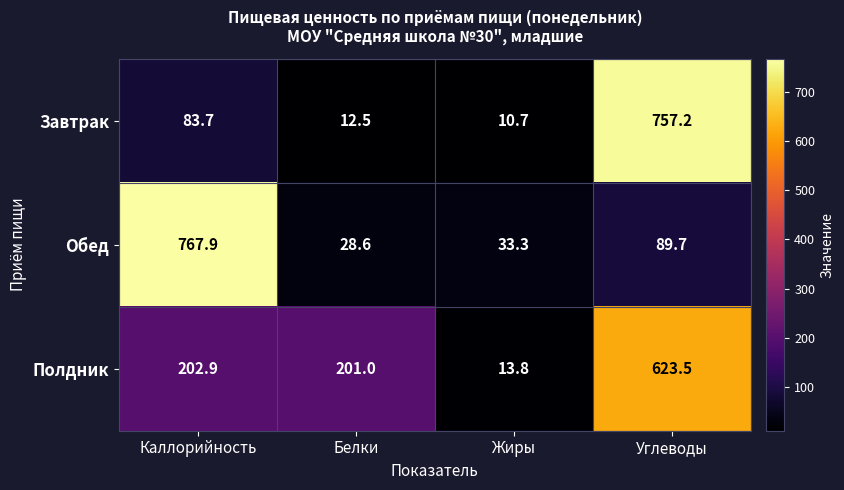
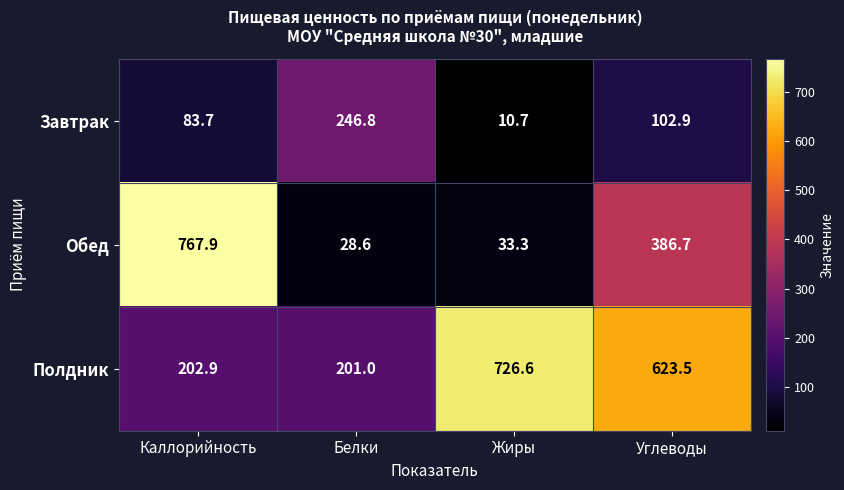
Завтрак, Белки: 12.5 -> 246.8
Завтрак, Углеводы: 757.2 -> 102.9
Обед, Углеводы: 89.7 -> 386.7
Полдник, Жиры: 13.8 -> 726.6
